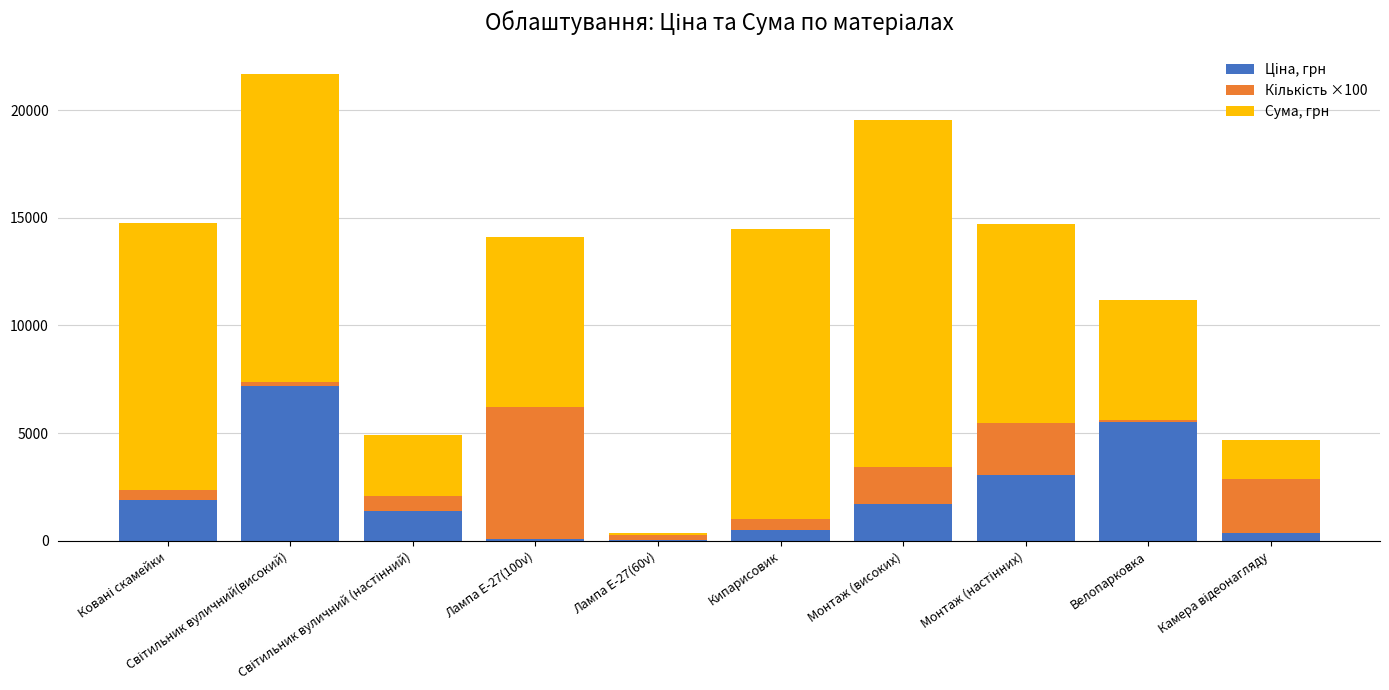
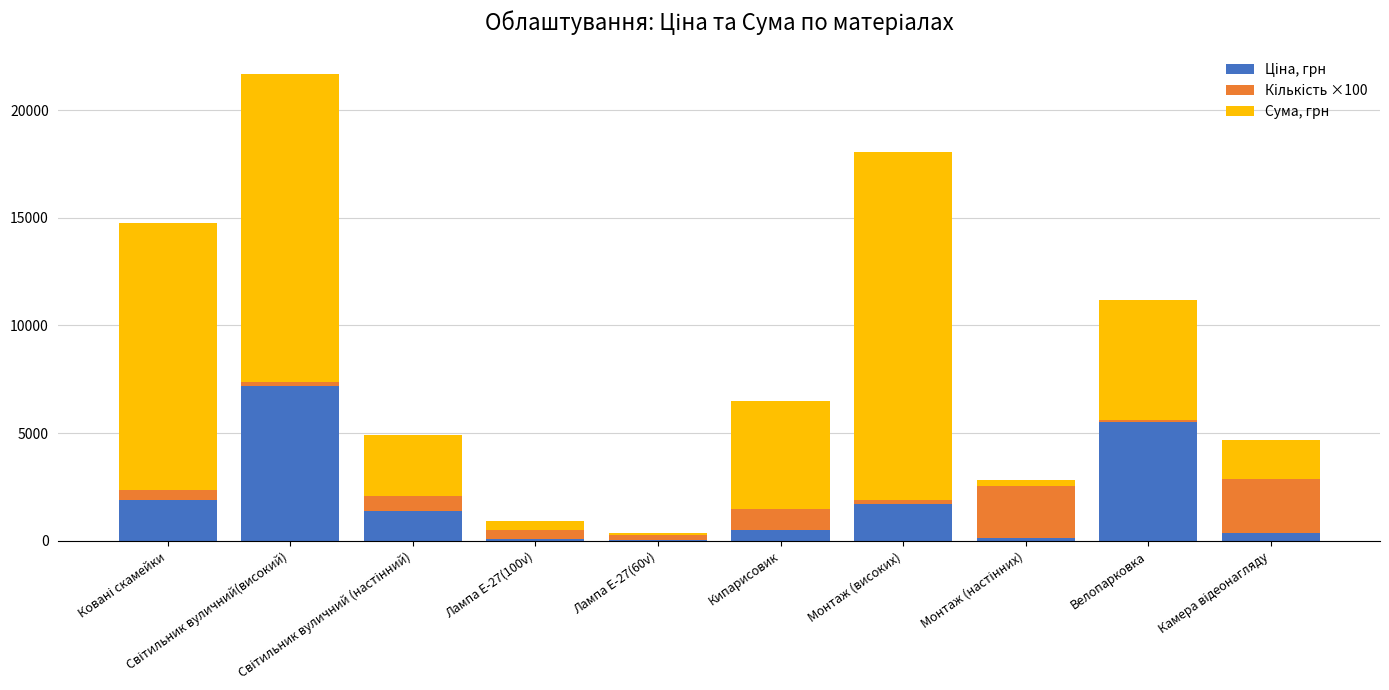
Кількість ×100, Лампа Е-27(100v): 6100 -> 400
Сума, грн, Лампа Е-27(100v): 7900 -> 400
Кількість ×100, Кипарисовик: 500 -> 1000
Сума, грн, Кипарисовик: 13500 -> 5000
Кількість ×100, Монтаж (високих): 1700 -> 200
Ціна, грн, Монтаж (настінних): 3100 -> 100
Сума, грн, Монтаж (настінних): 9300 -> 300
